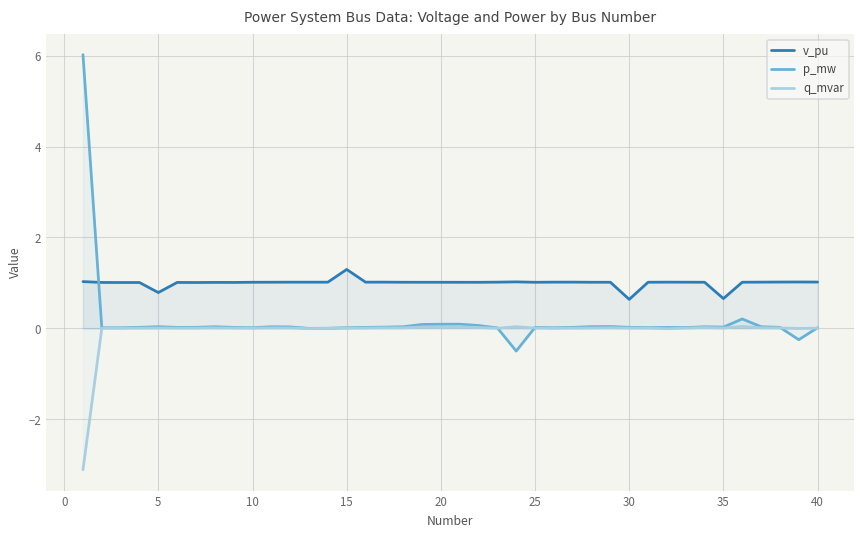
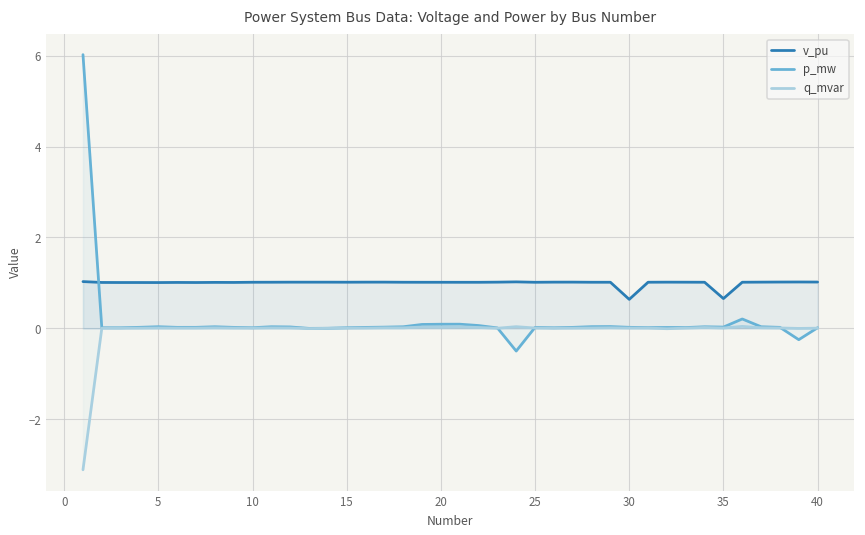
v_pu, 5: 0.8 -> 1.0
v_pu, 15: 1.3 -> 1.0
